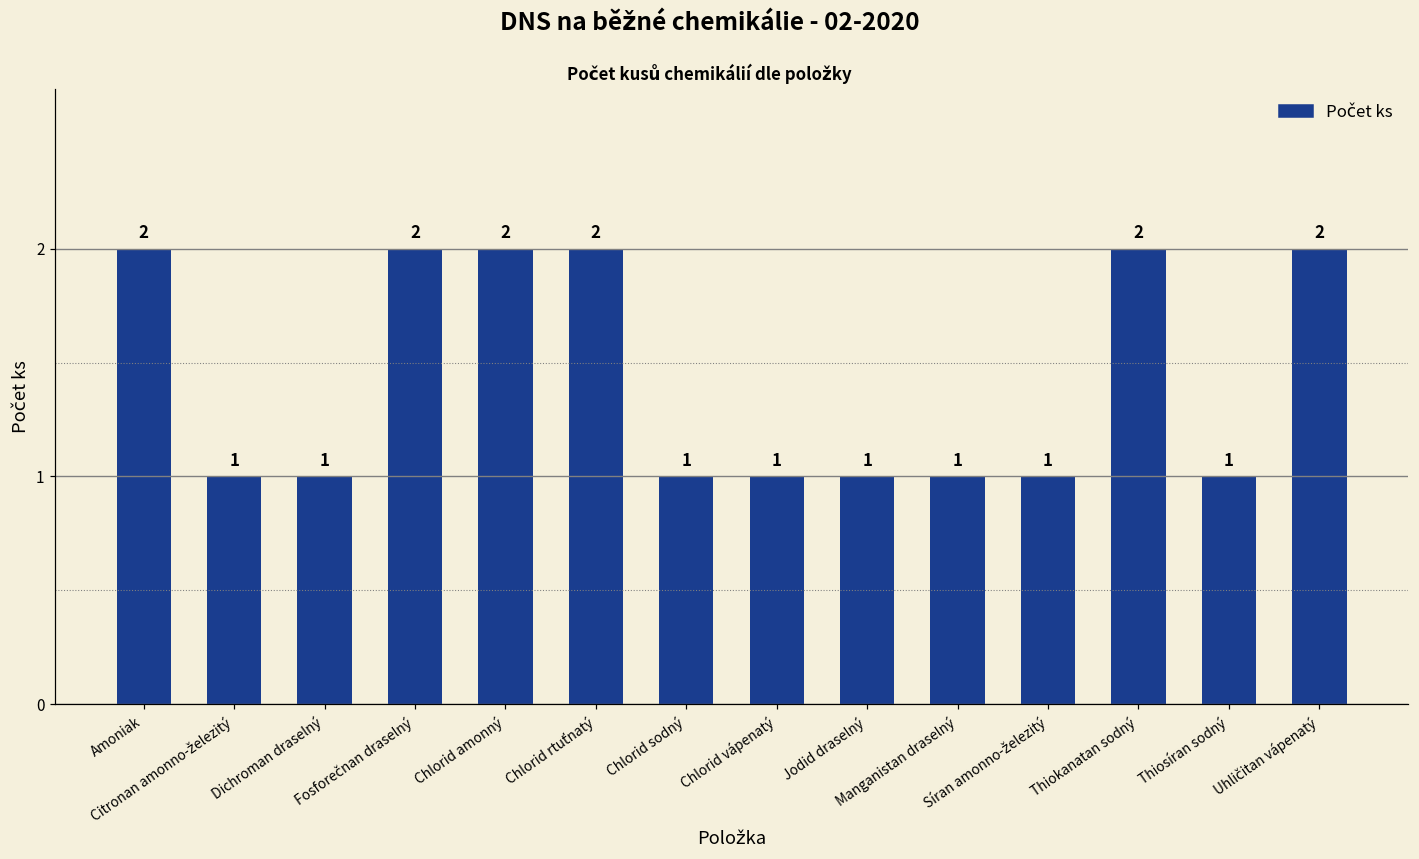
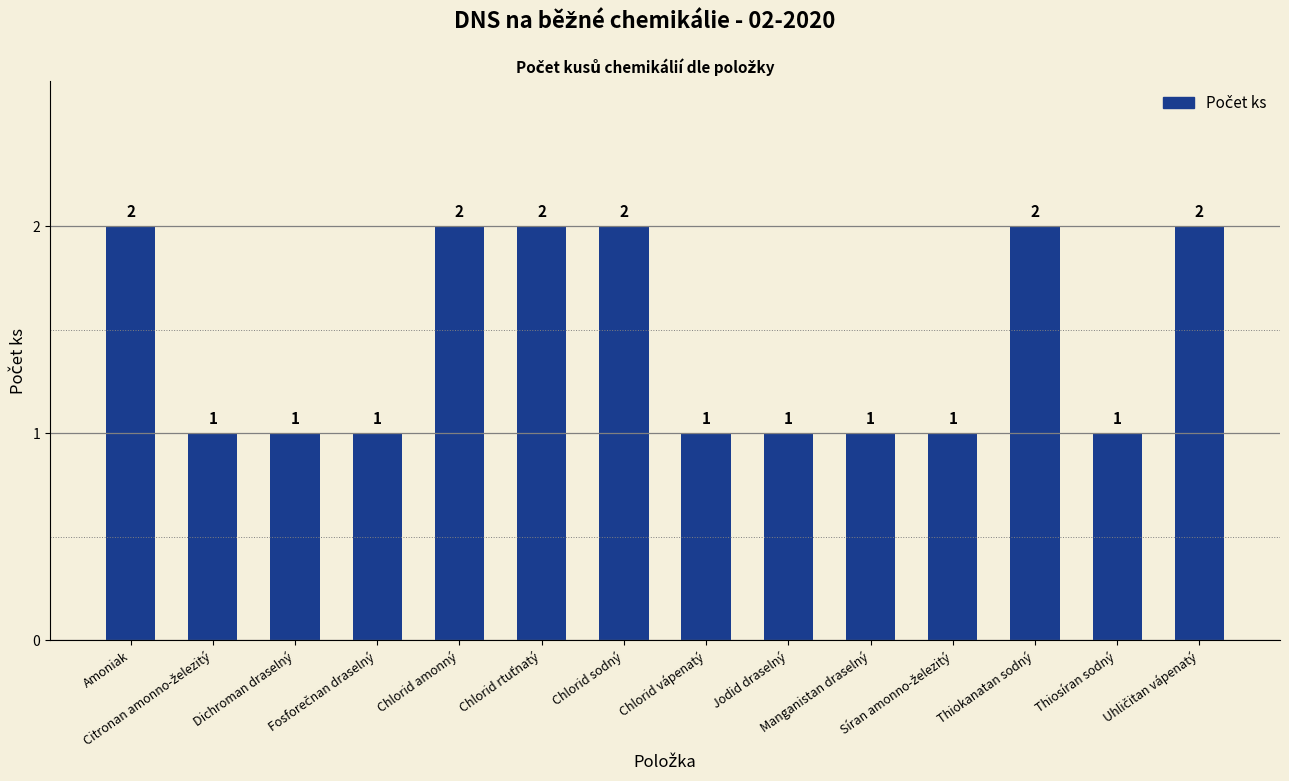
Fosforečnan draselný: 2 -> 1
Chlorid sodný: 1 -> 2
